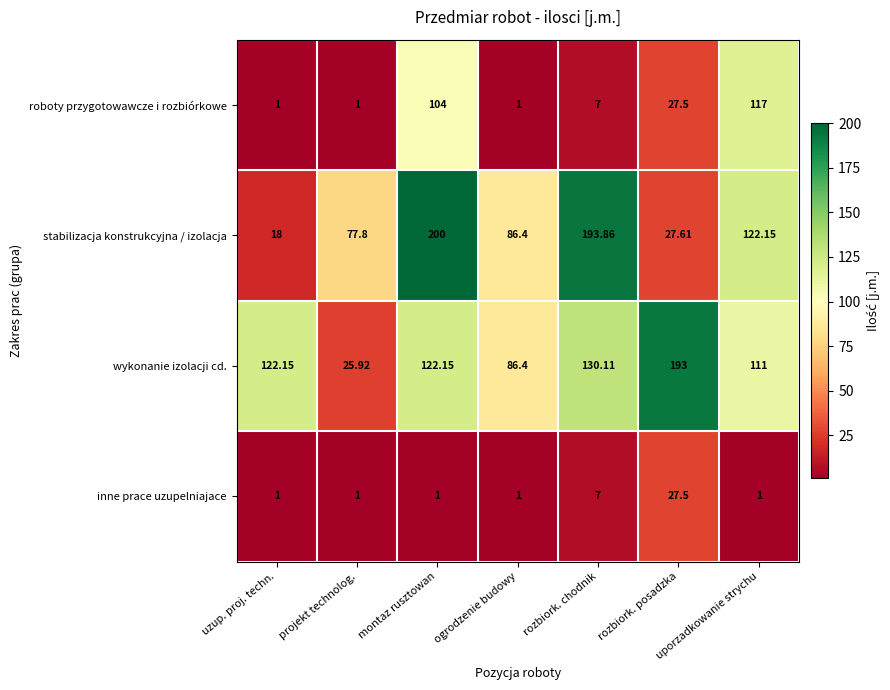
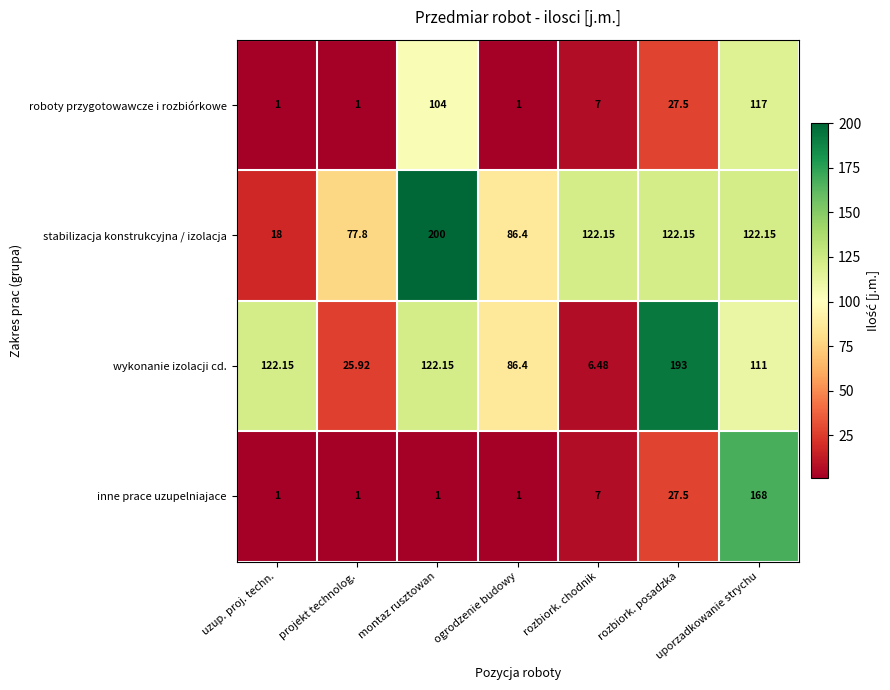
stabilizacja konstrukcyjna / izolacja, rozbiork. chodnik: 193.86 -> 122.15
stabilizacja konstrukcyjna / izolacja, rozbiork. posadzka: 27.61 -> 122.15
wykonanie izolacji cd., rozbiork. chodnik: 130.11 -> 6.48
inne prace uzupelniajace, uporzadkowanie strychu: 1 -> 168
